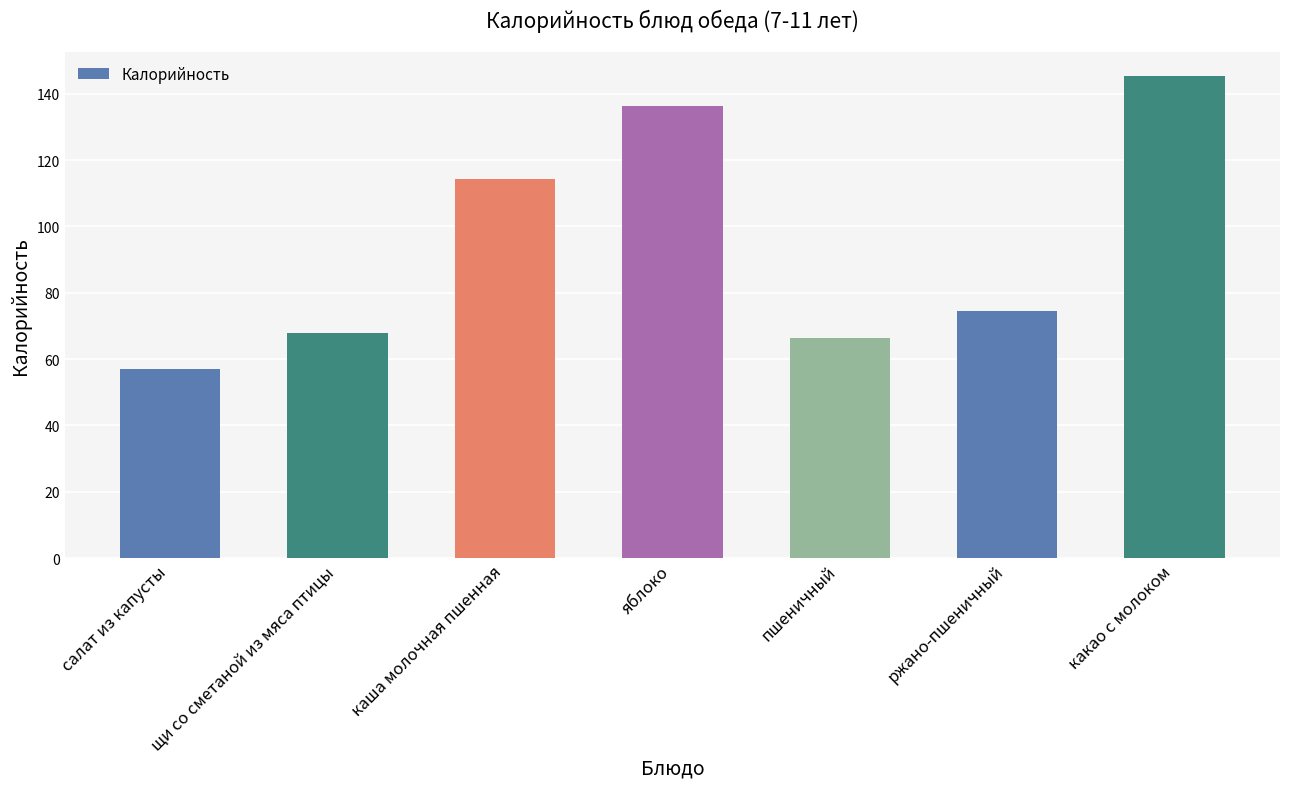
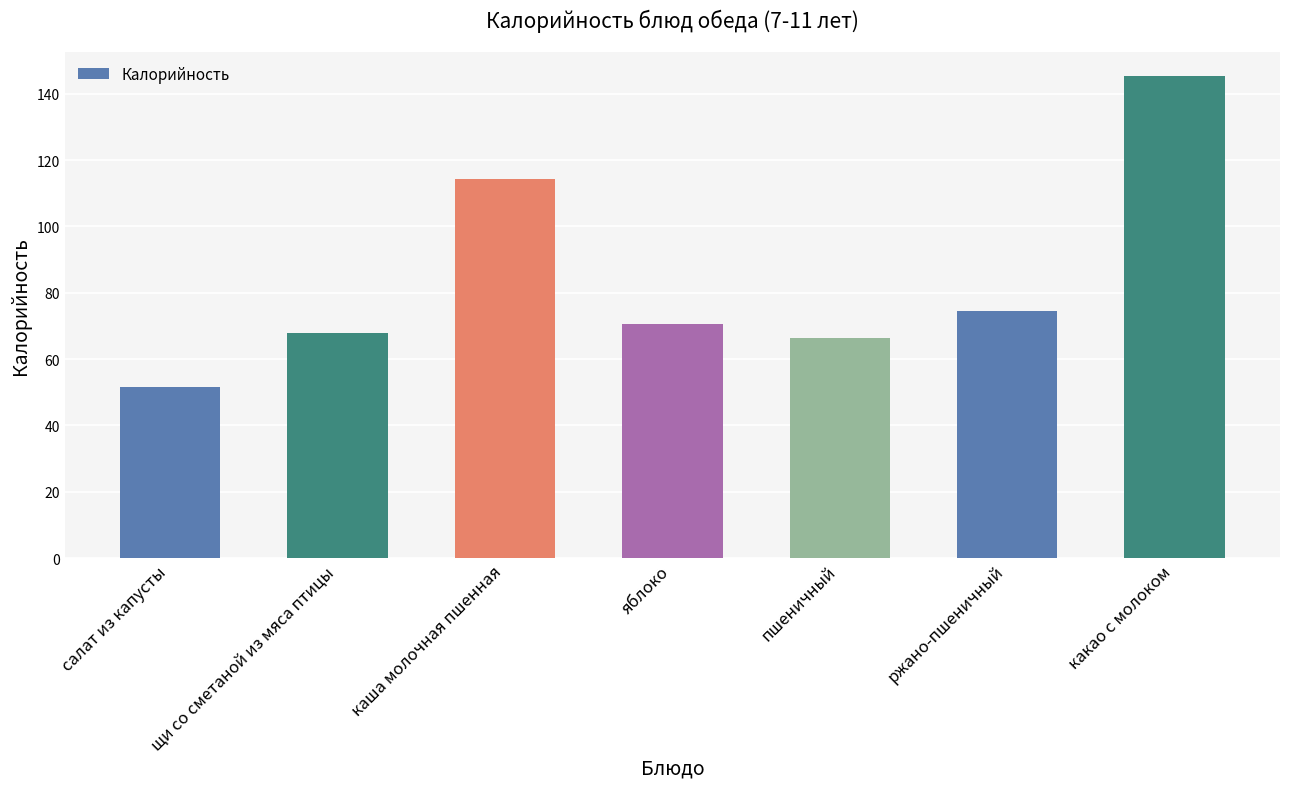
салат из капусты: 57 -> 52
яблоко: 136 -> 71
